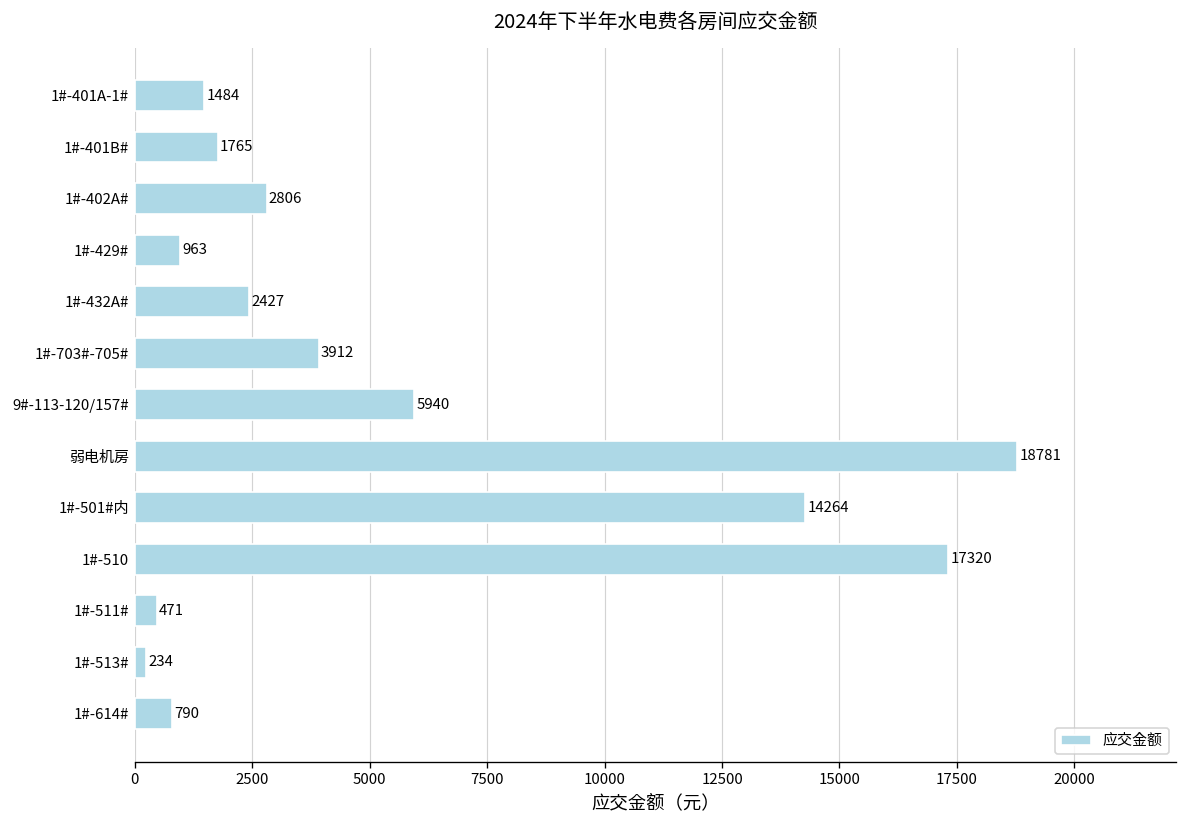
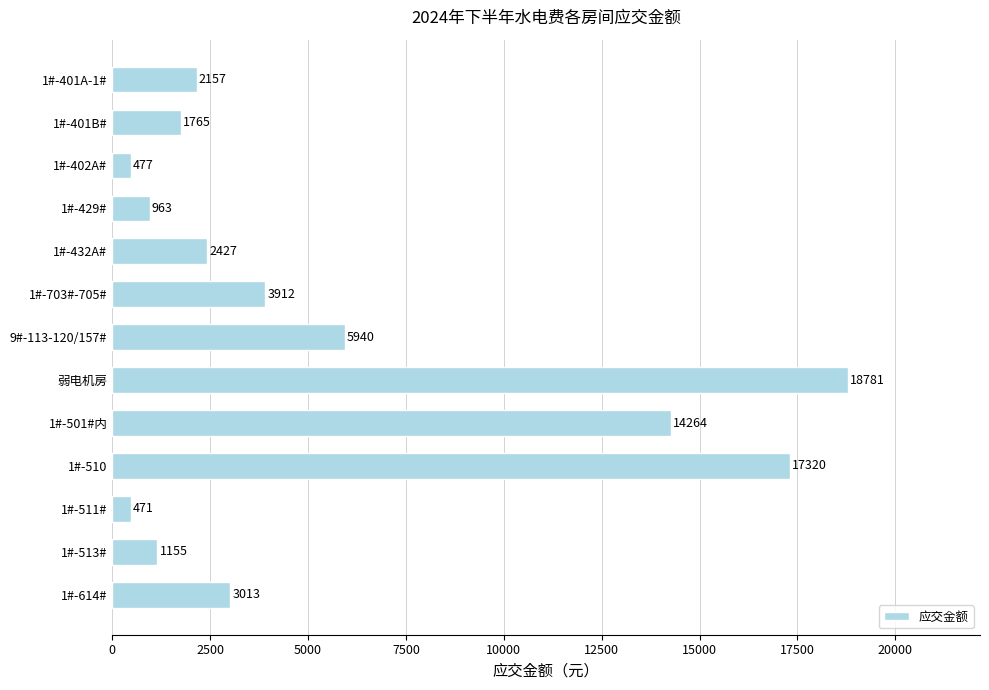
1#-401A-1#: 1484 -> 2157
1#-402A#: 2806 -> 477
1#-513#: 234 -> 1155
1#-614#: 790 -> 3013
